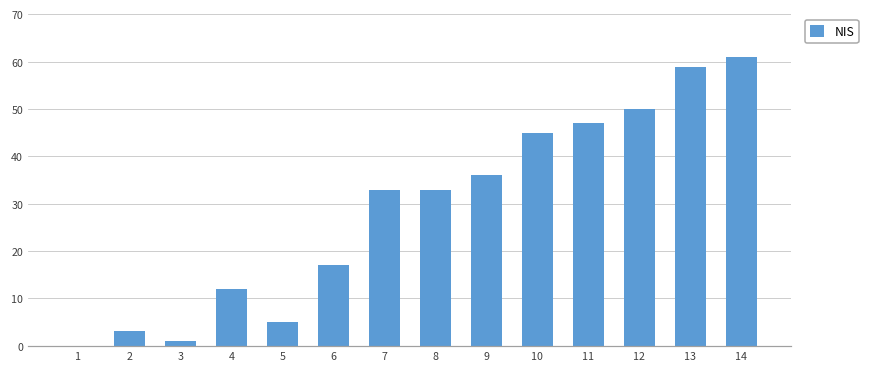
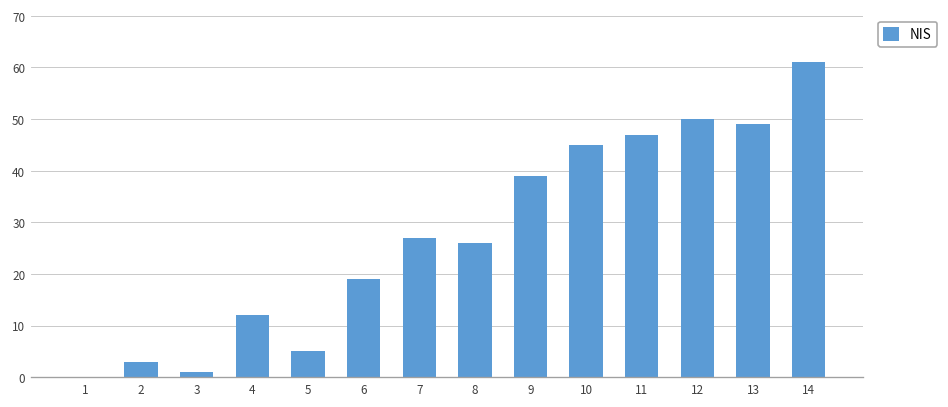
6: 17 -> 19
7: 33 -> 27
8: 33 -> 26
9: 36 -> 39
13: 59 -> 49
